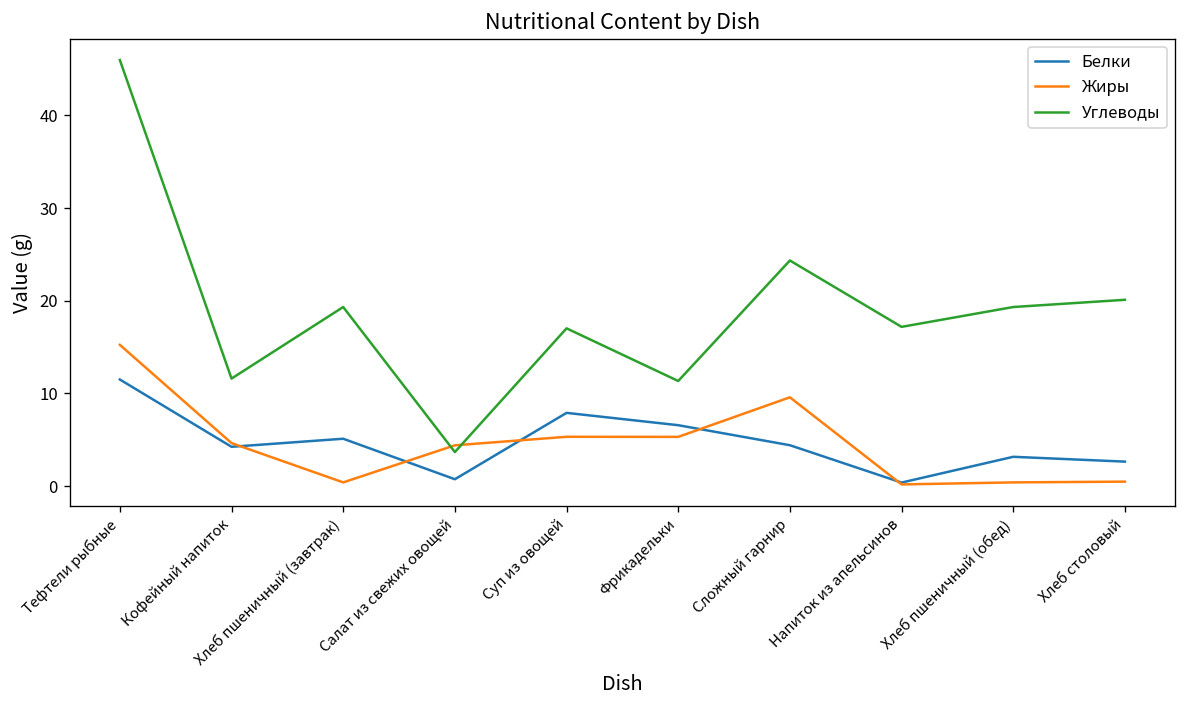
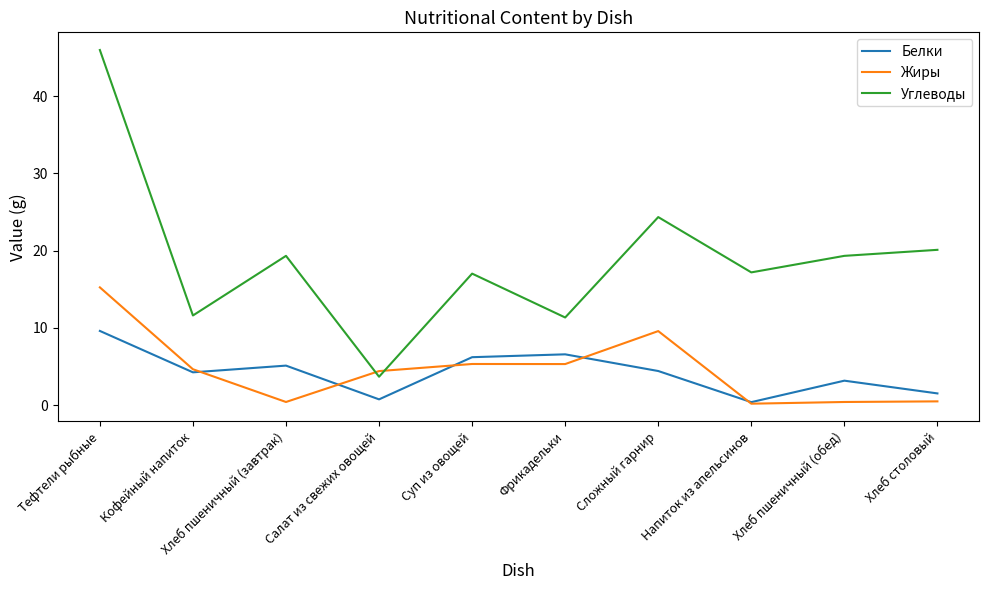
Белки, Тефтели рыбные: 12 -> 10
Белки, Суп из овощей: 8 -> 6
Белки, Хлеб столовый: 3 -> 2
